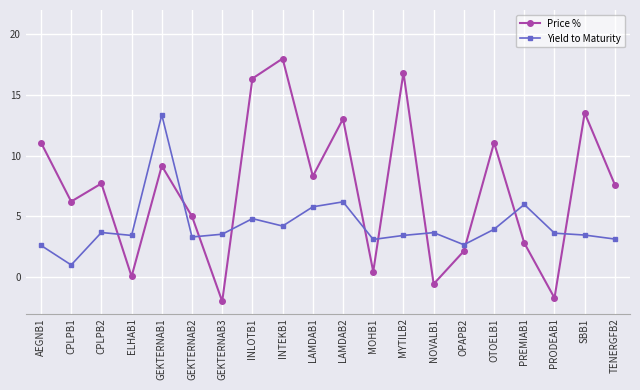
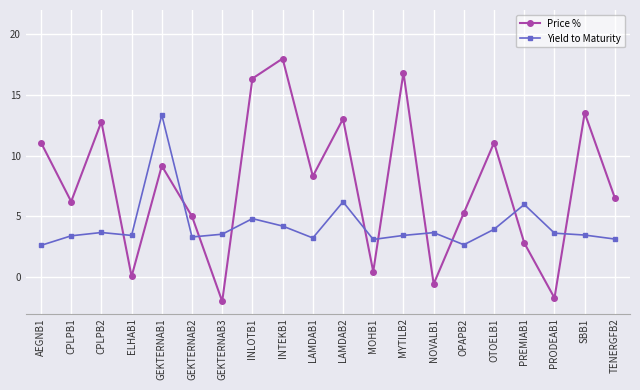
Yield to Maturity, CPLPB1: 1.0 -> 3.4
Price %, CPLPB2: 7.7 -> 12.8
Yield to Maturity, LAMDAB1: 5.8 -> 3.2
Price %, OPAPB2: 2.1 -> 5.3
Price %, TENERGFB2: 7.6 -> 6.5
